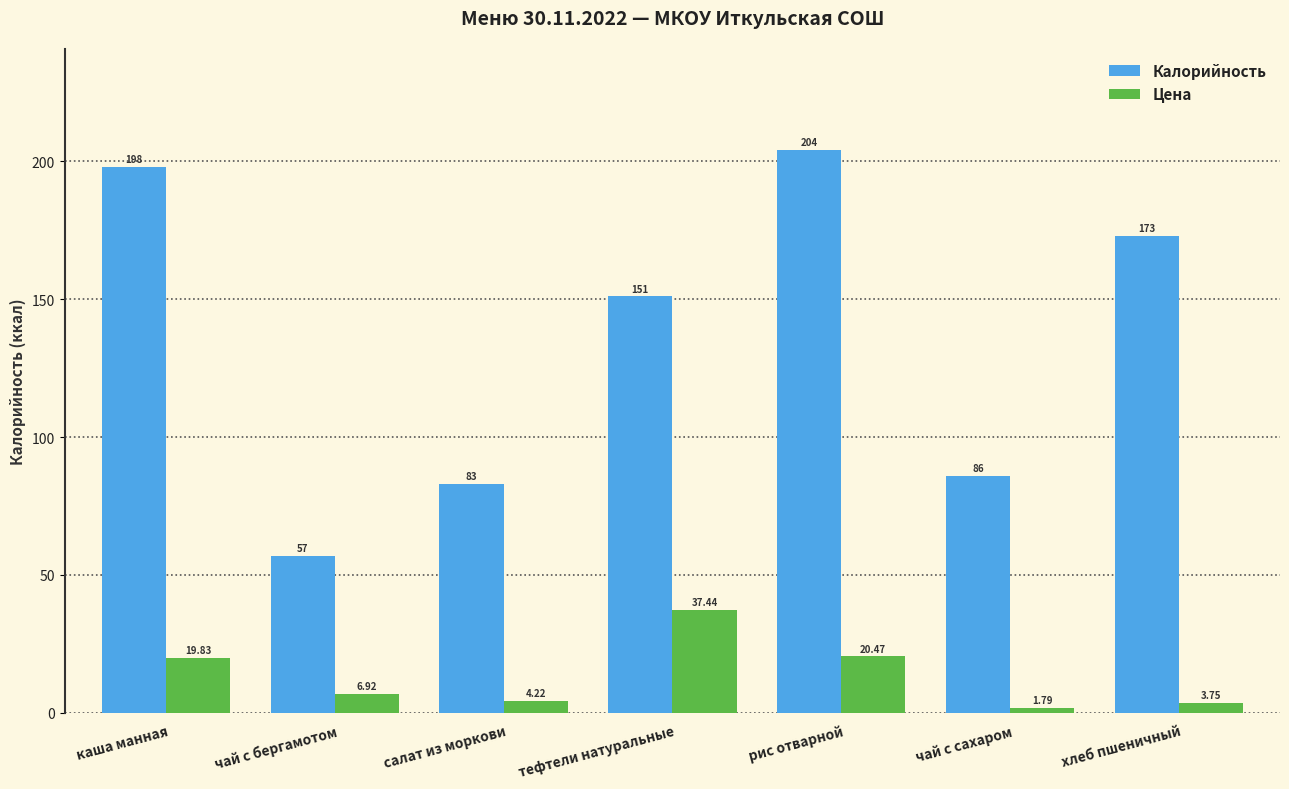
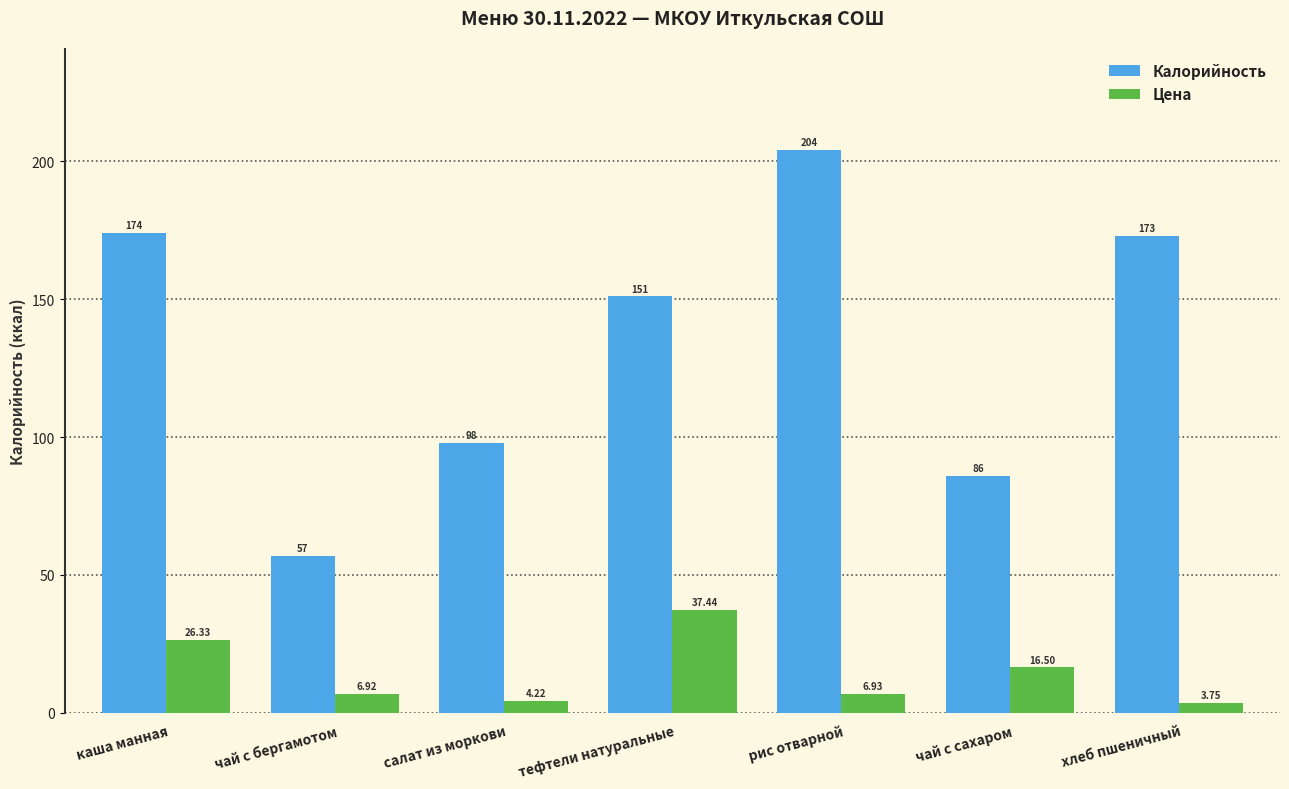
Калорийность, каша манная: 198 -> 174
Цена, каша манная: 19.83 -> 26.33
Калорийность, салат из моркови: 83 -> 98
Цена, рис отварной: 20.47 -> 6.93
Цена, чай с сахаром: 1.79 -> 16.50
